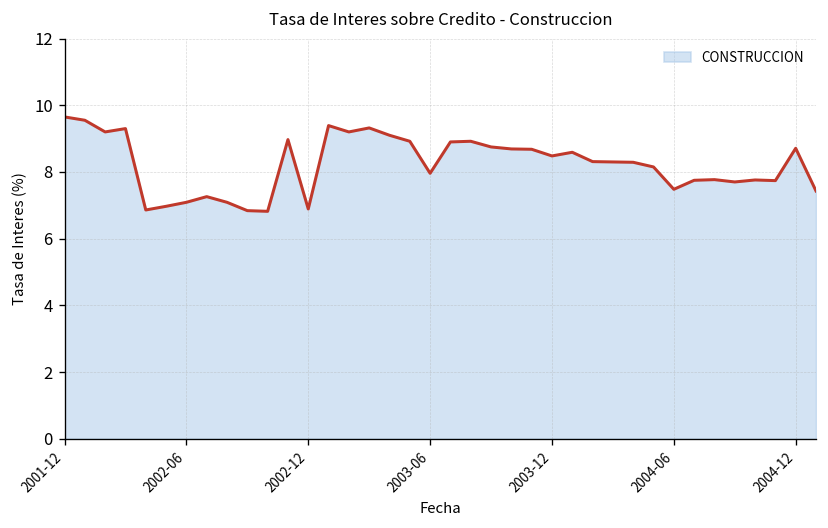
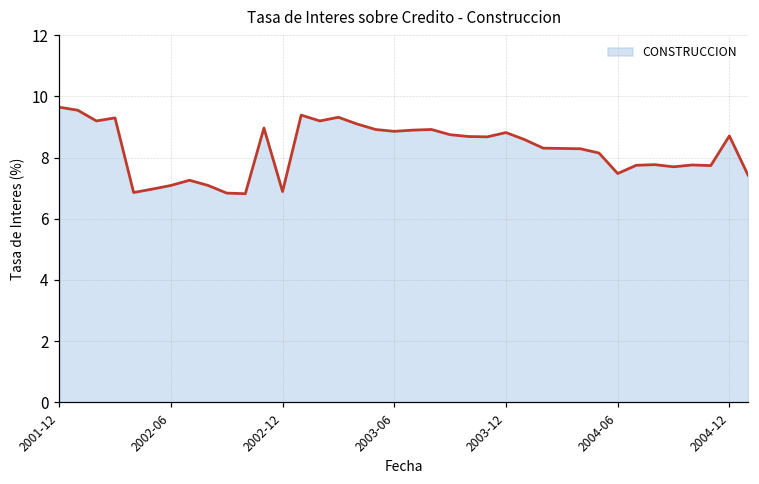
2003-06: 8.0 -> 8.9
2003-12: 8.5 -> 8.8
